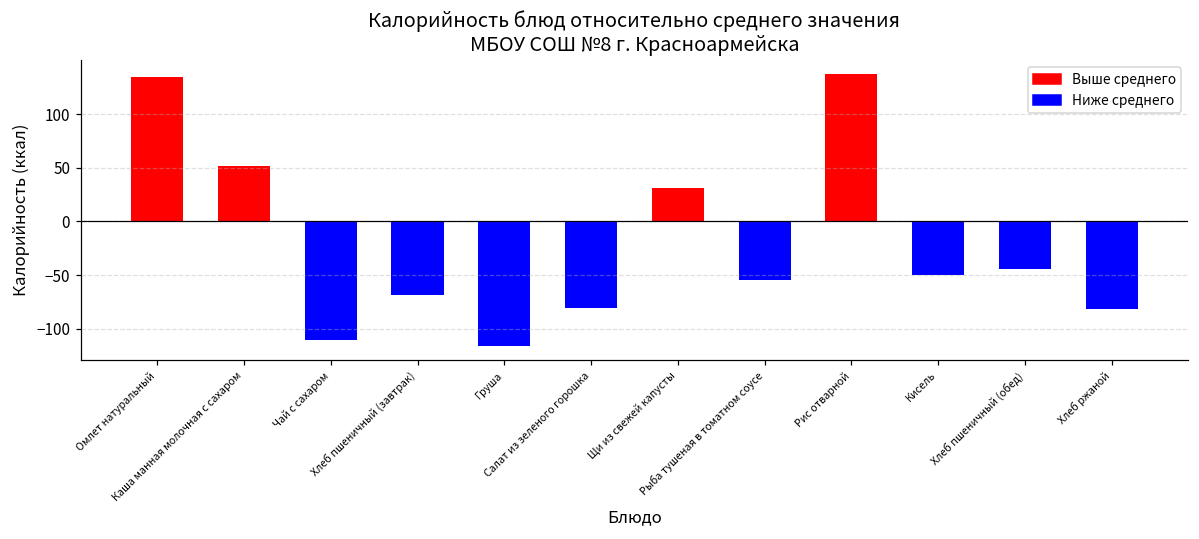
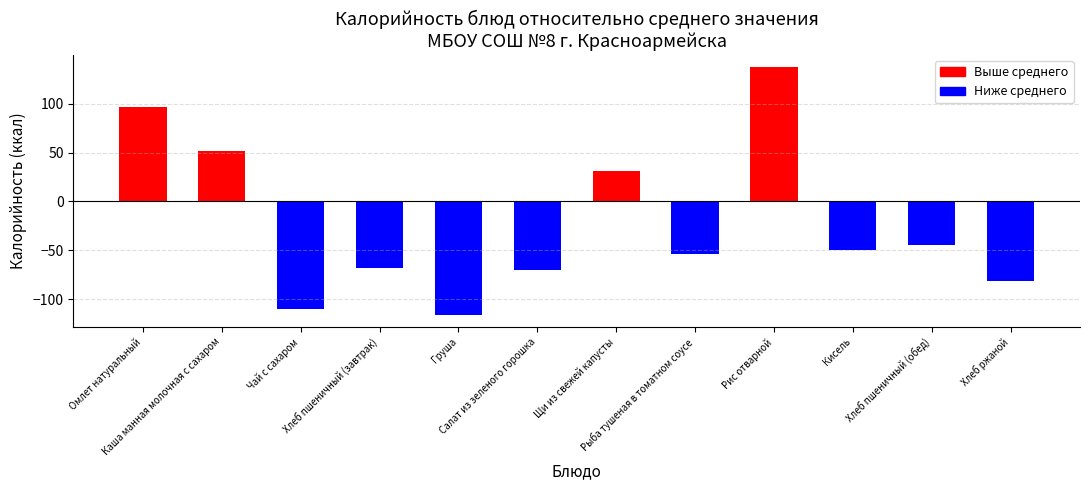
Омлет натуральный: 130 -> 100
Салат из зеленого горошка: -80 -> -70
